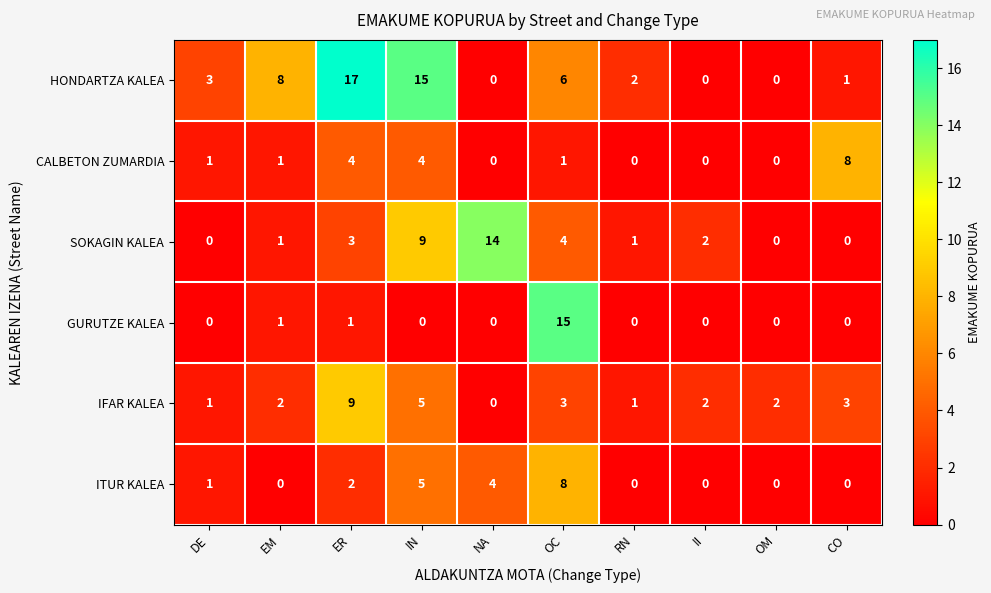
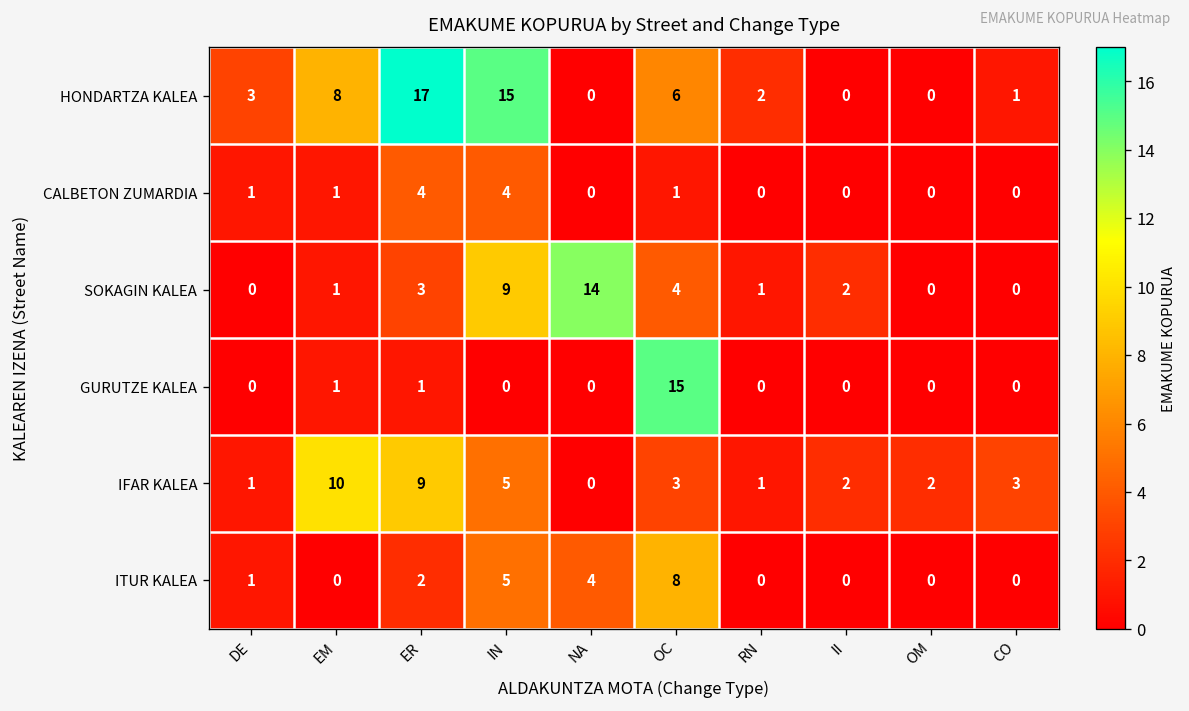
CALBETON ZUMARDIA, CO: 8 -> 0
IFAR KALEA, EM: 2 -> 10
